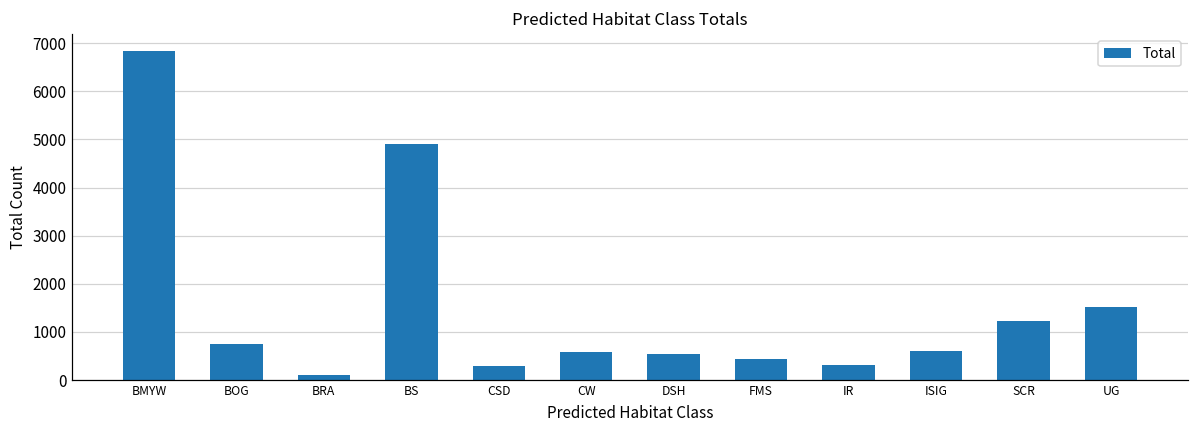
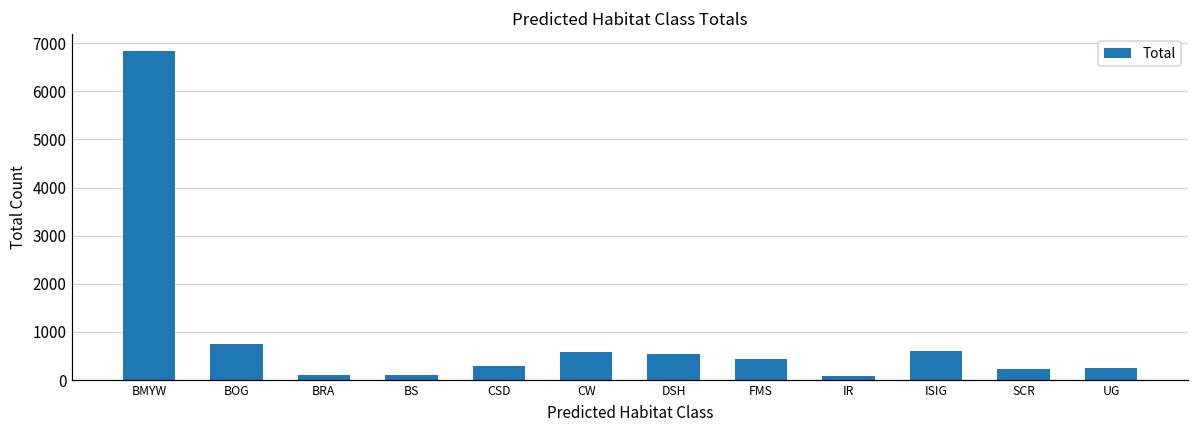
BS: 4900 -> 100
IR: 300 -> 100
SCR: 1200 -> 200
UG: 1500 -> 300
